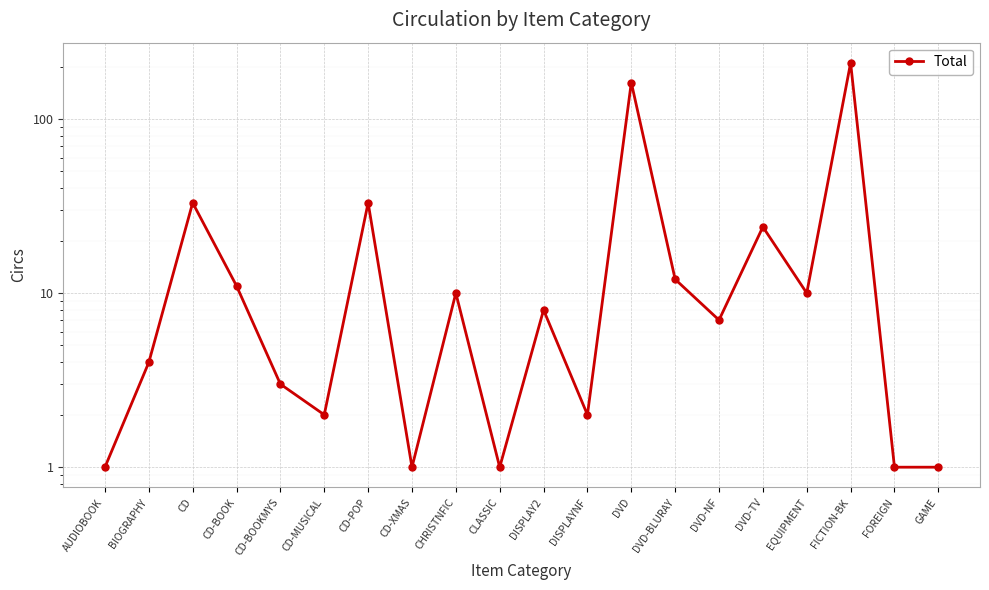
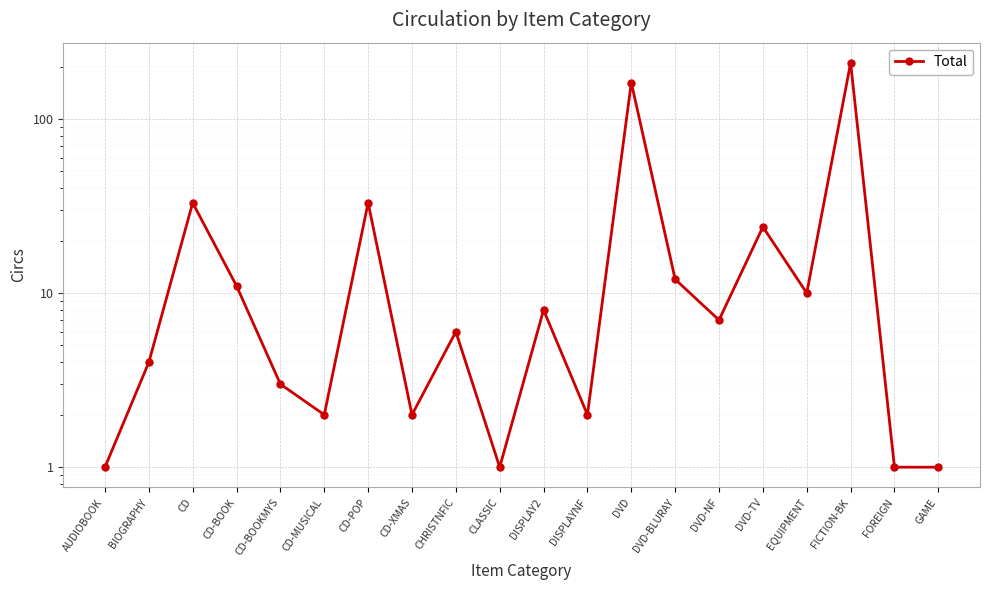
CD-XMAS: 1 -> 2
CHRISTNFIC: 10 -> 6
